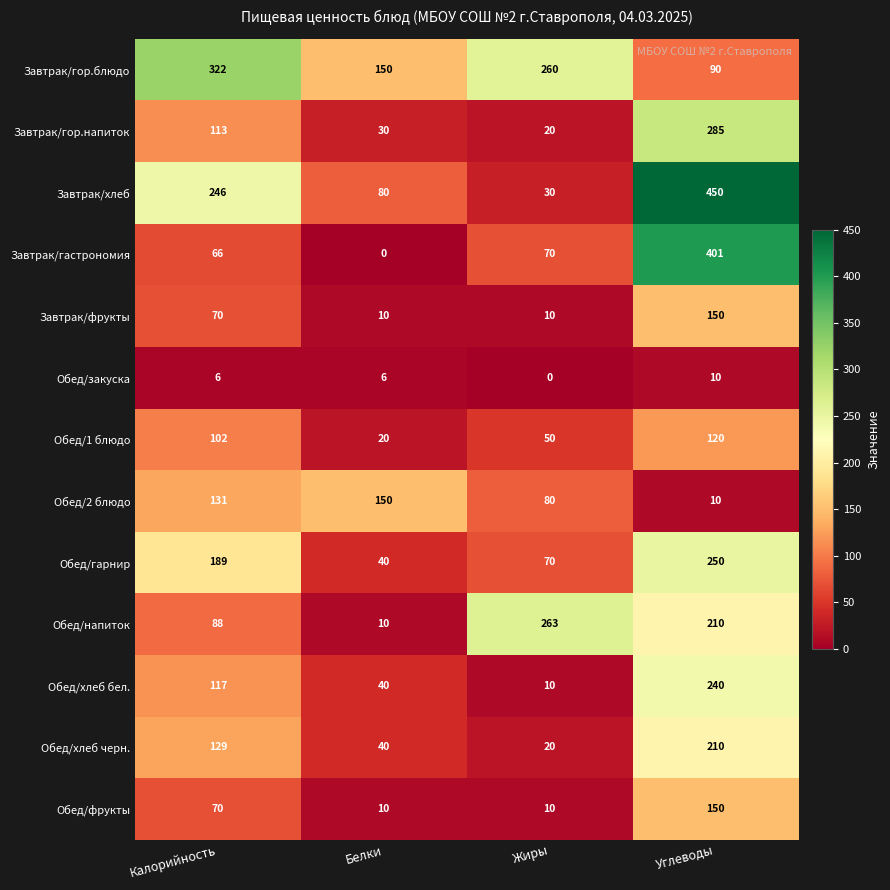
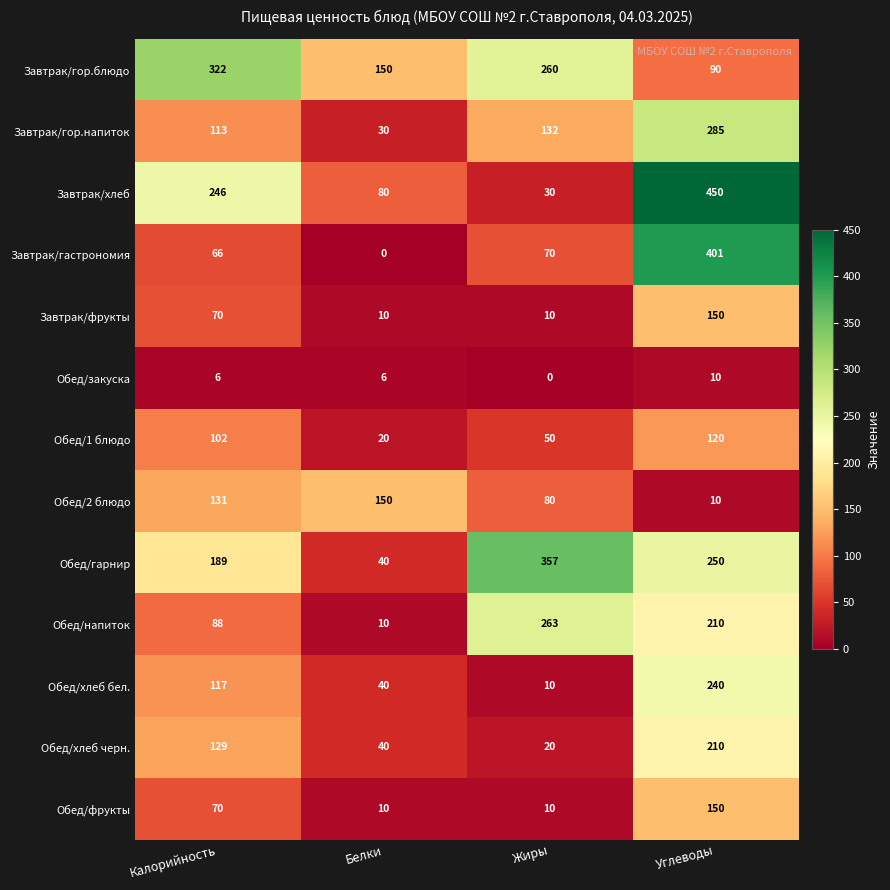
Завтрак/гор.напиток, Жиры: 20 -> 132
Обед/гарнир, Жиры: 70 -> 357
